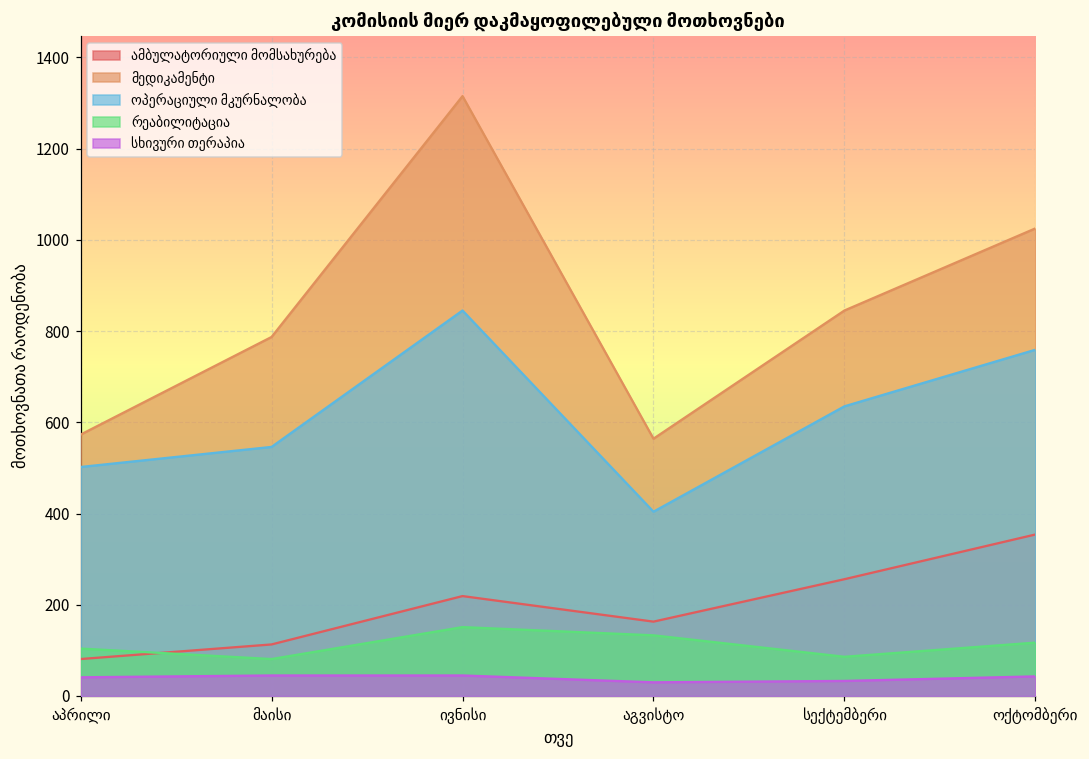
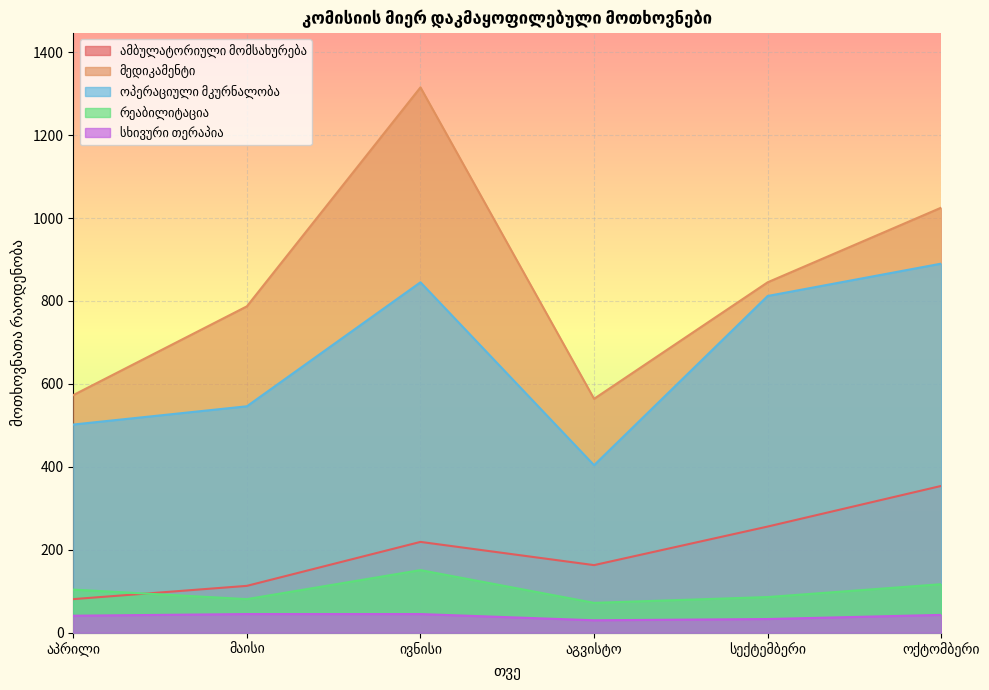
რეაბილიტაცია, აგვისტო: 130 -> 70
ოპერაციული მკურნალობა, სექტემბერი: 640 -> 810
ოპერაციული მკურნალობა, ოქტომბერი: 760 -> 890
